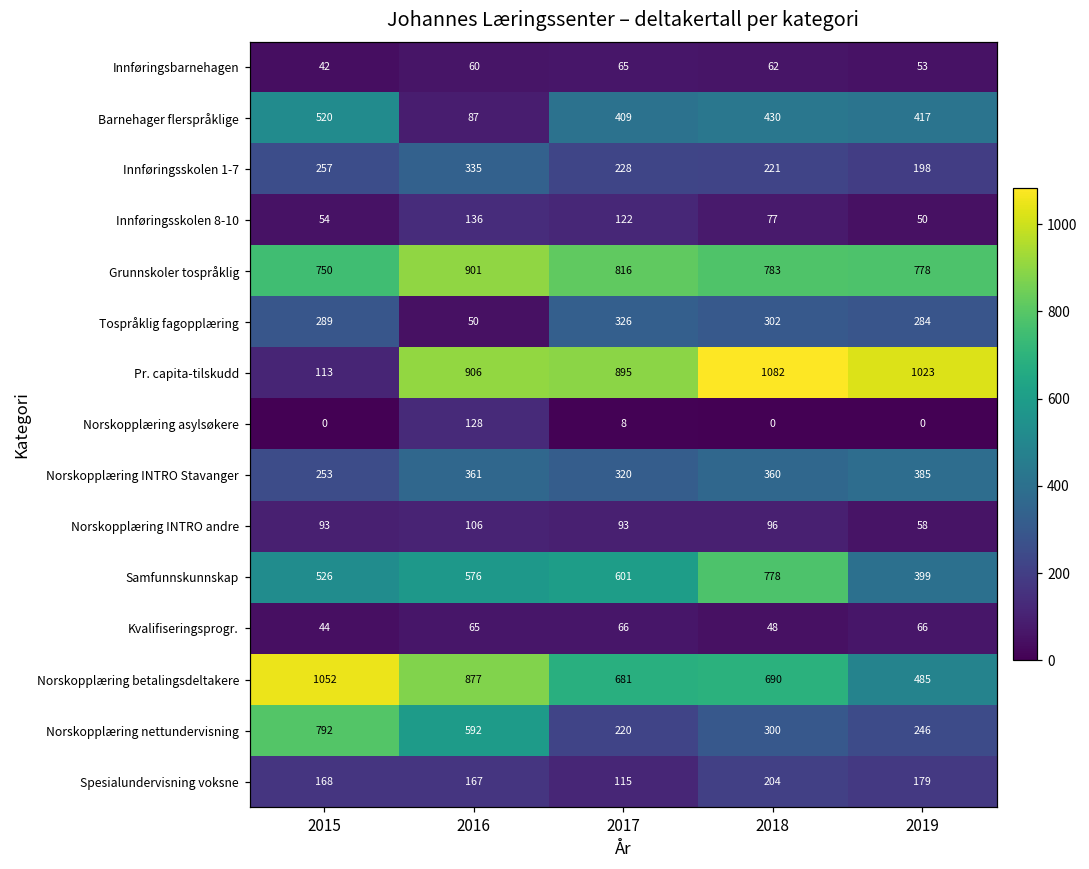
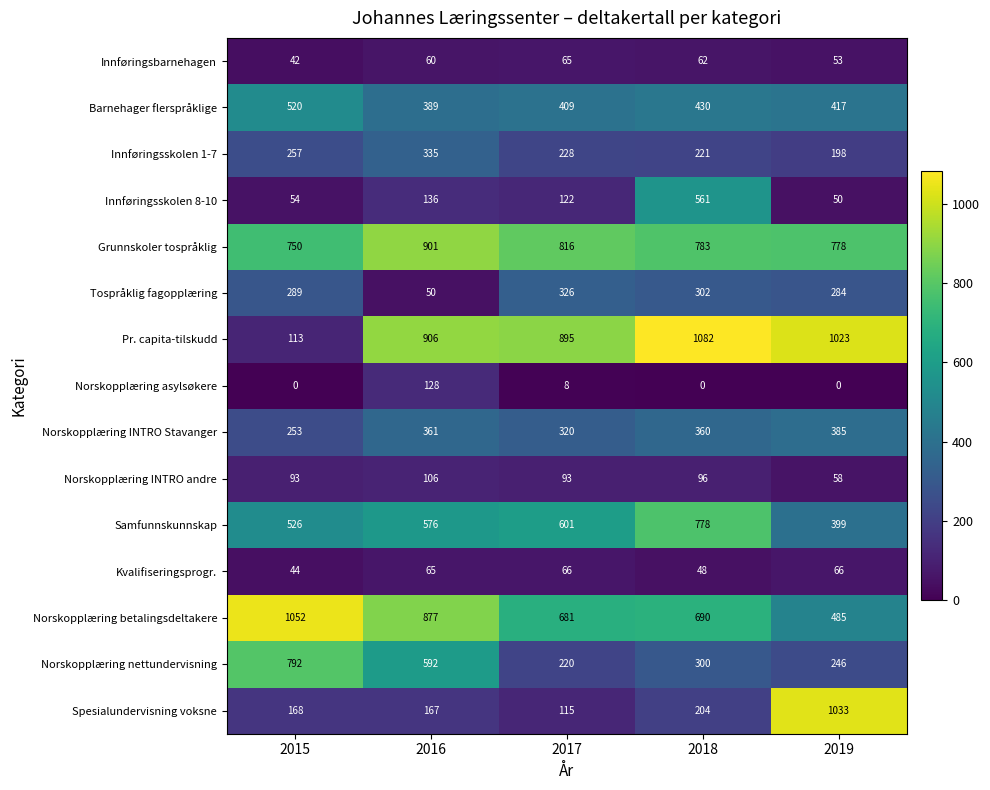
Barnehager flerspråklige, 2016: 87 -> 389
Innføringsskolen 8-10, 2018: 77 -> 561
Spesialundervisning voksne, 2019: 179 -> 1033
